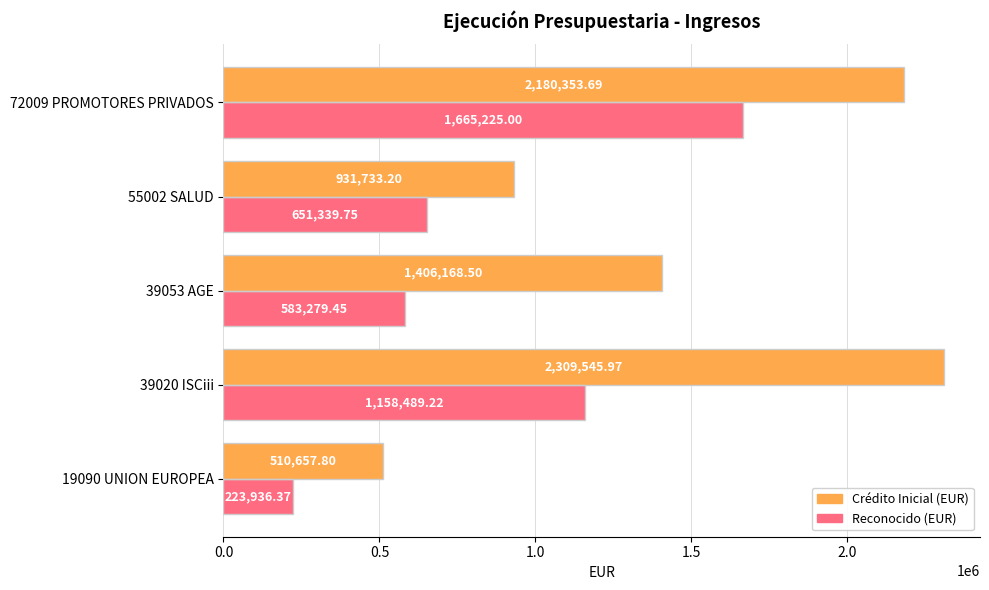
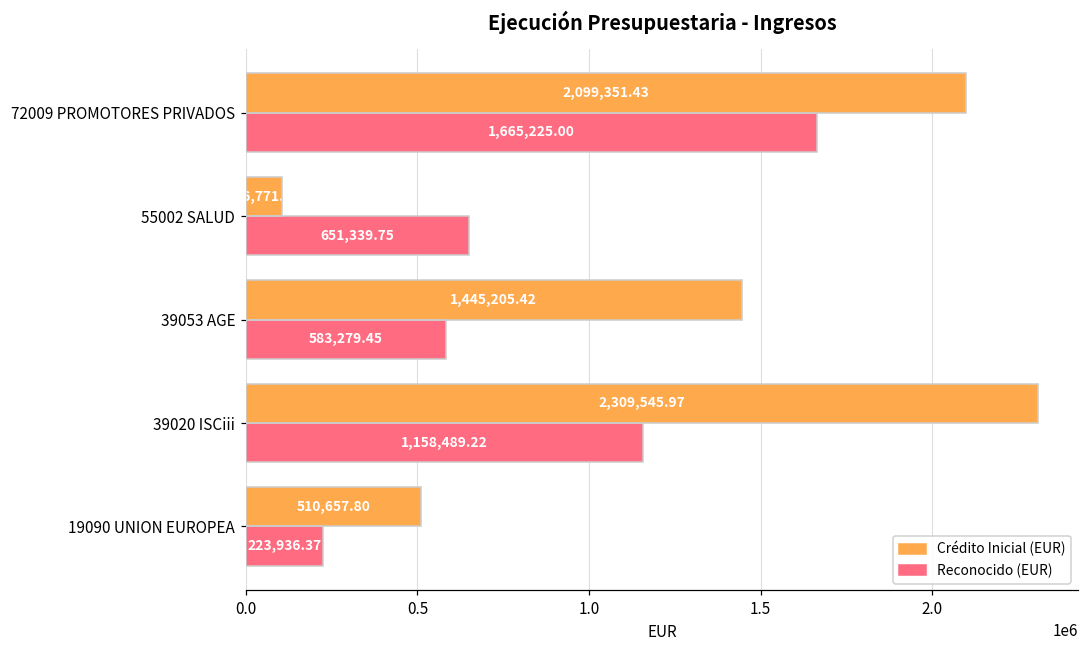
Crédito Inicial (EUR), 72009 PROMOTORES PRIVADOS: 2,180,353.69 -> 2,099,351.43
Crédito Inicial (EUR), 55002 SALUD: 930000 -> 110000
Crédito Inicial (EUR), 39053 AGE: 1,406,168.50 -> 1,445,205.42
